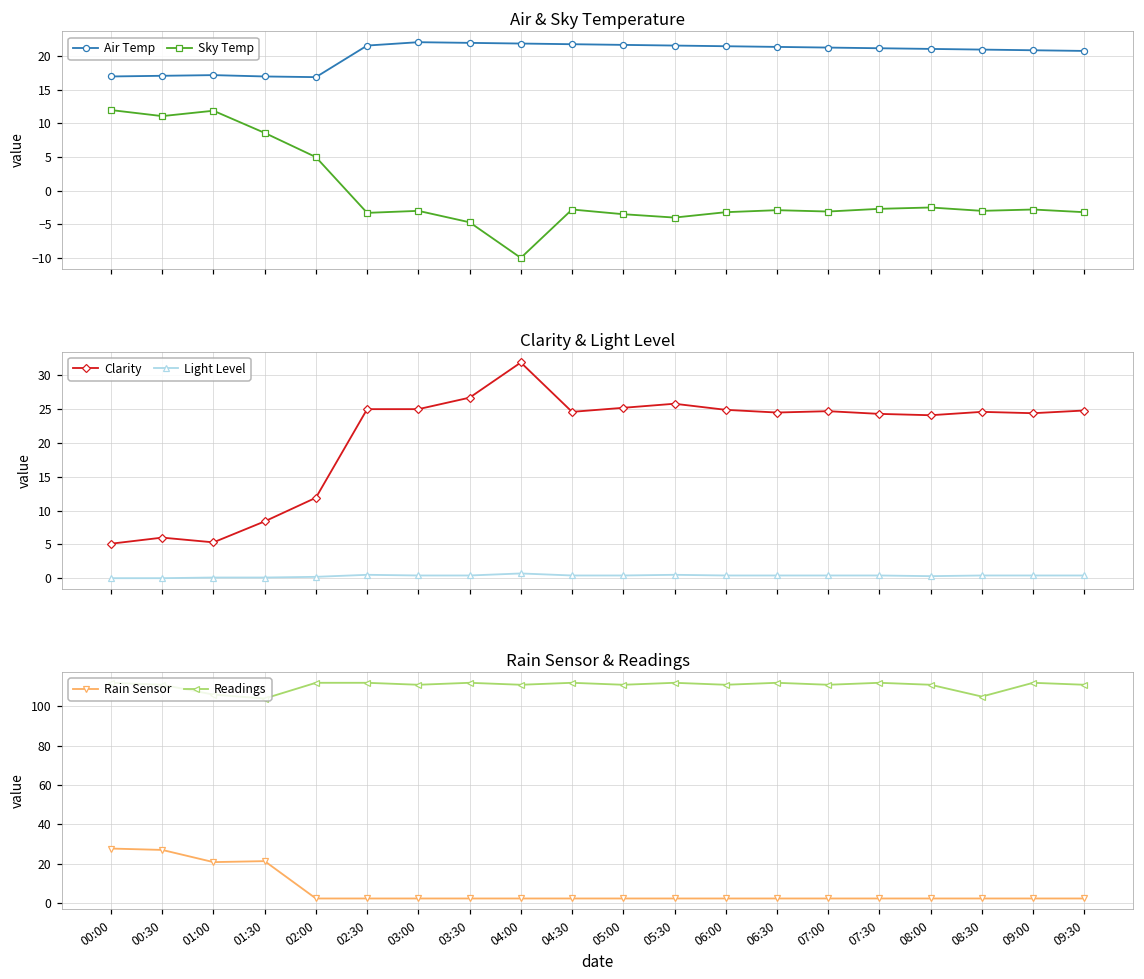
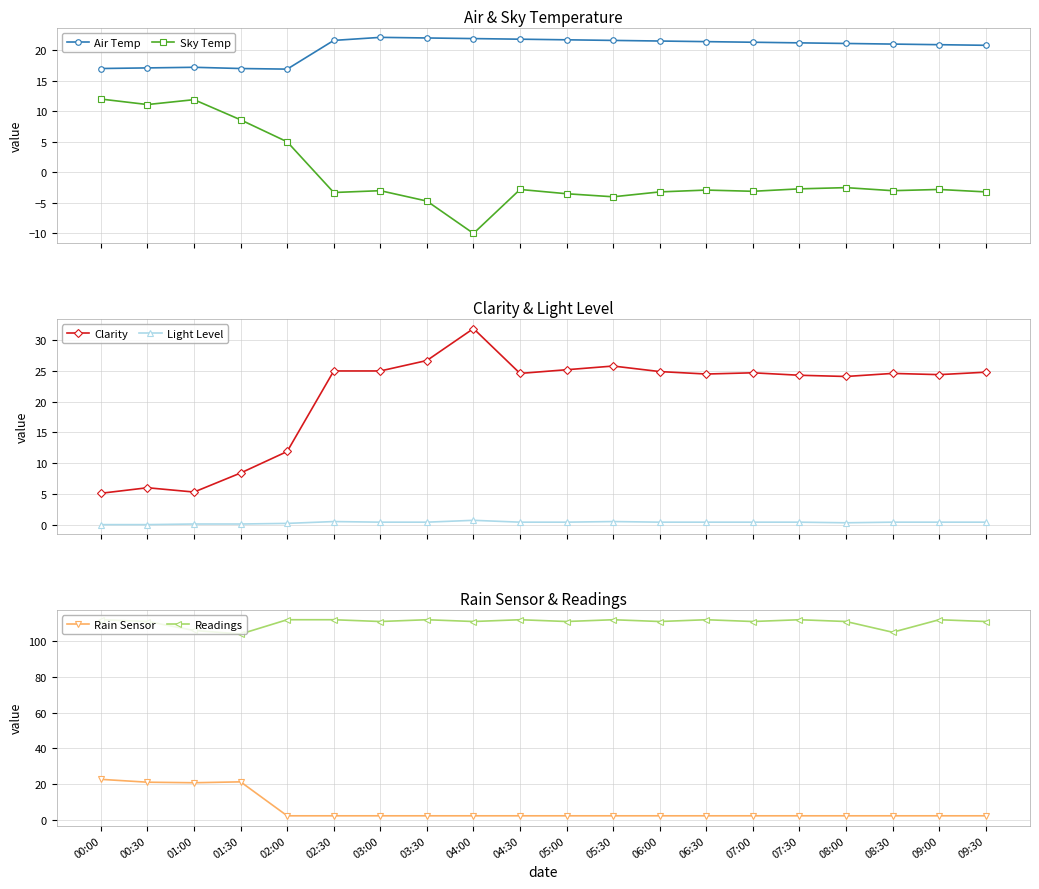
Rain Sensor & Readings, Rain Sensor, 00:00: 28 -> 23
Rain Sensor & Readings, Rain Sensor, 00:30: 27 -> 21
